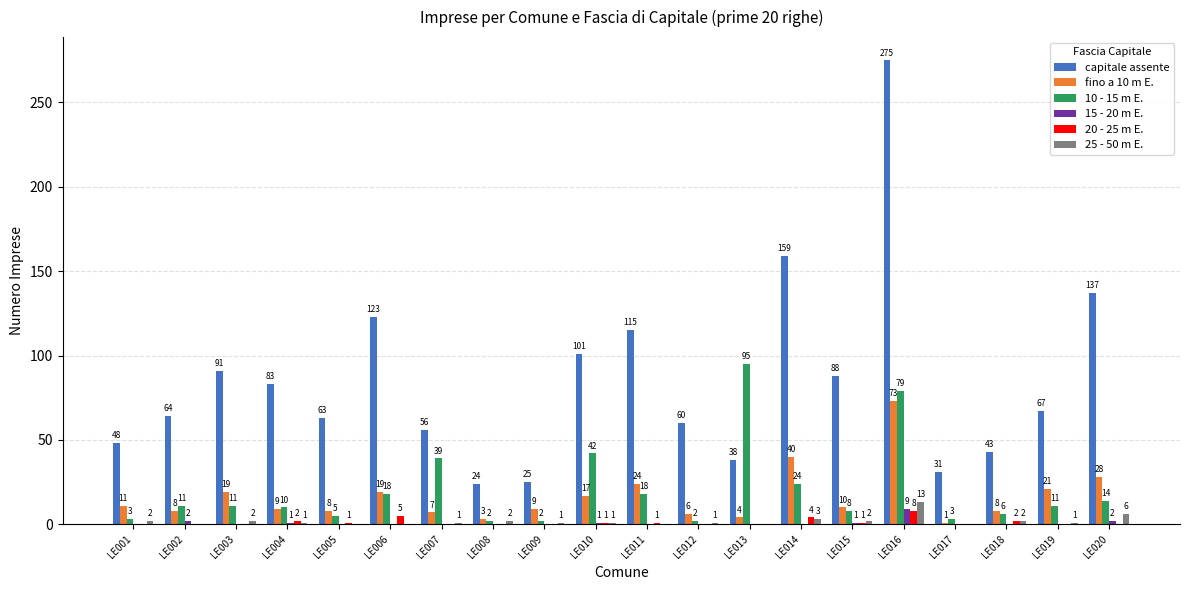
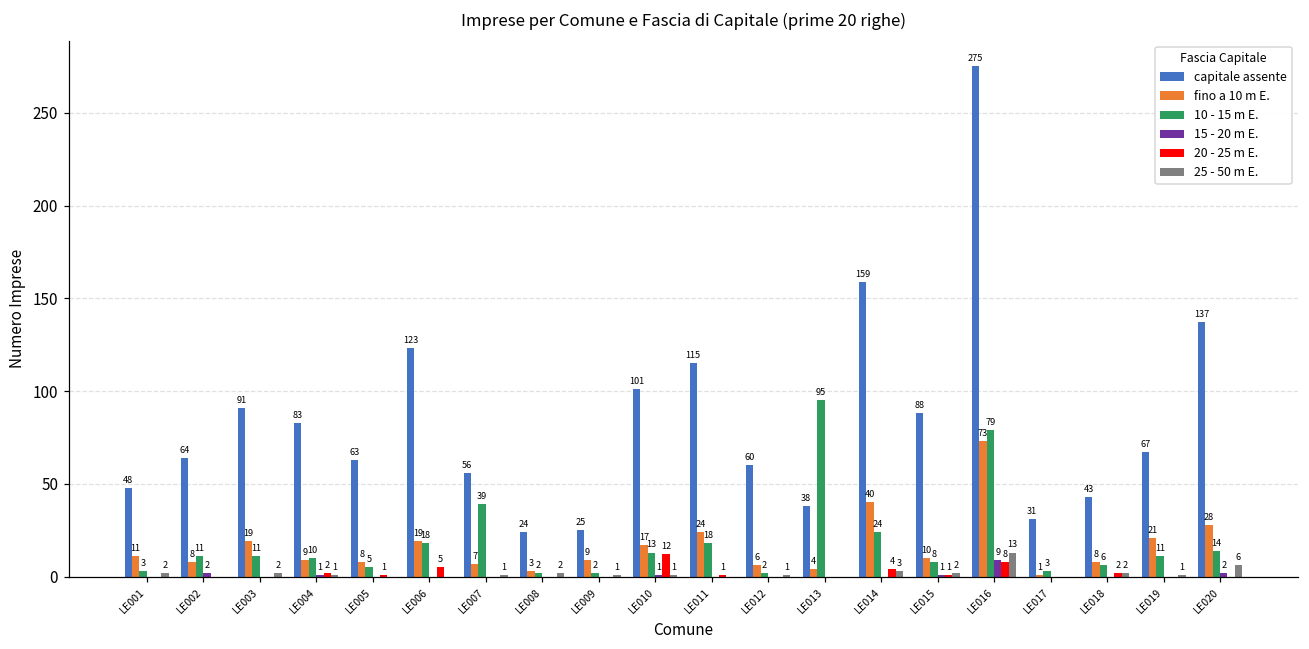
10 - 15 m E., LE010: 42 -> 13
20 - 25 m E., LE010: 1 -> 12
